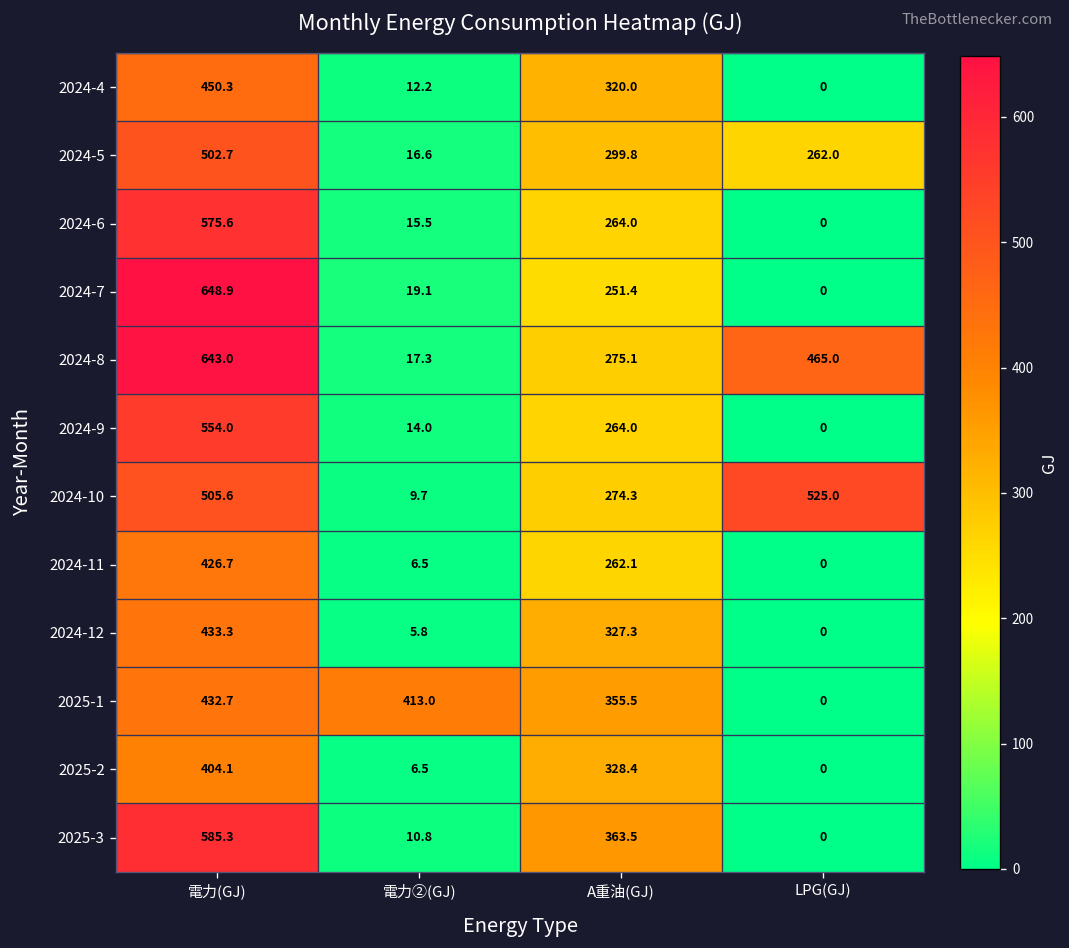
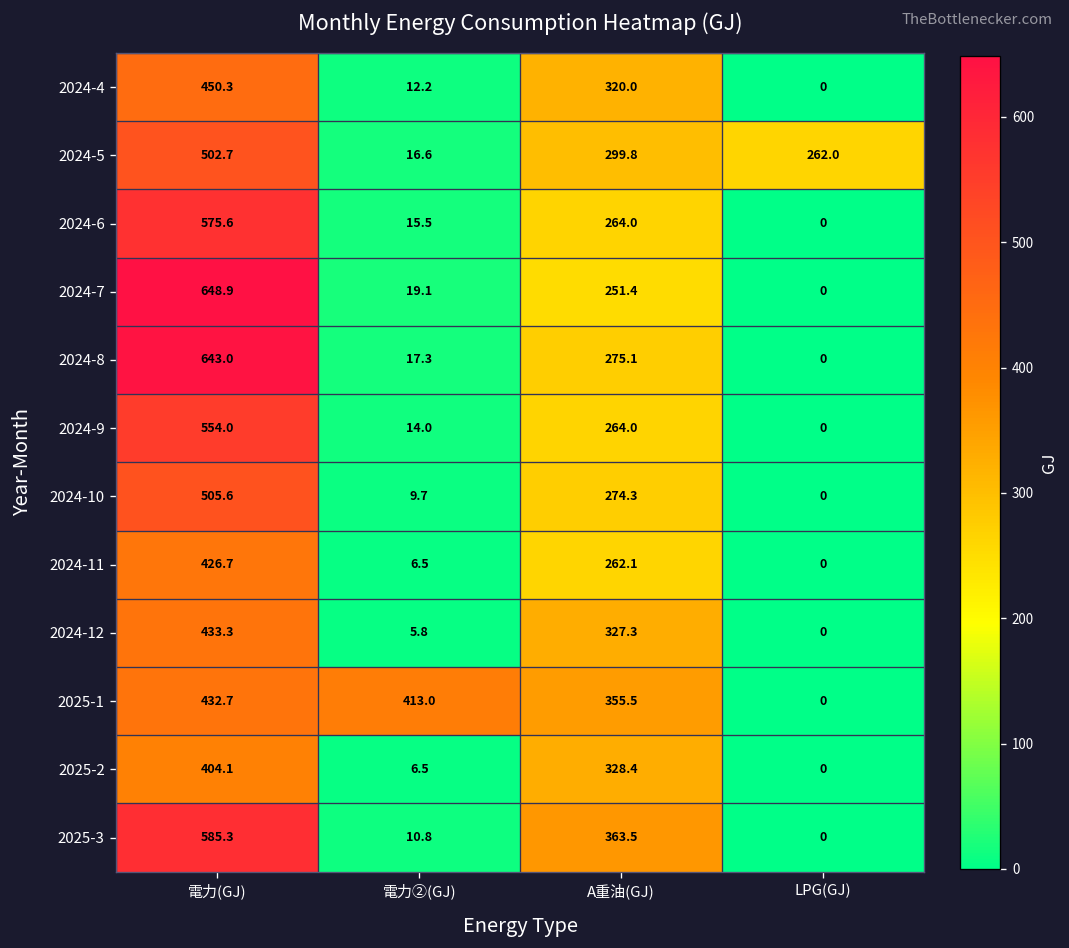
2024-8, LPG(GJ): 465.0 -> 0
2024-10, LPG(GJ): 525.0 -> 0
